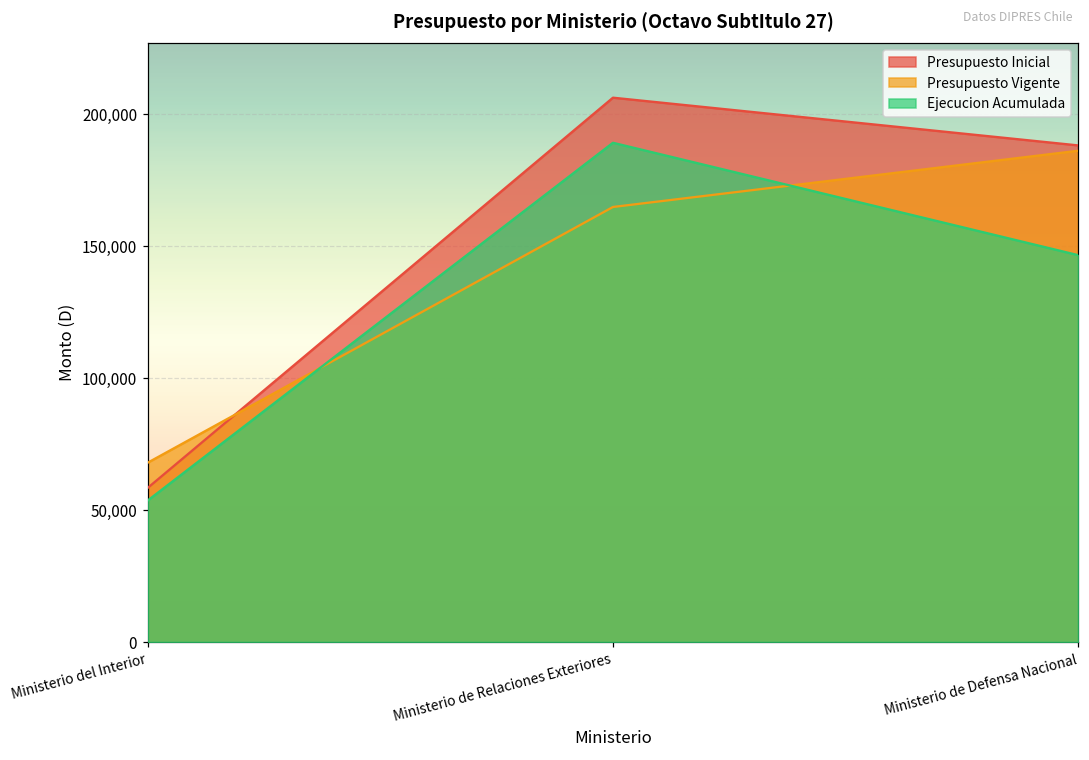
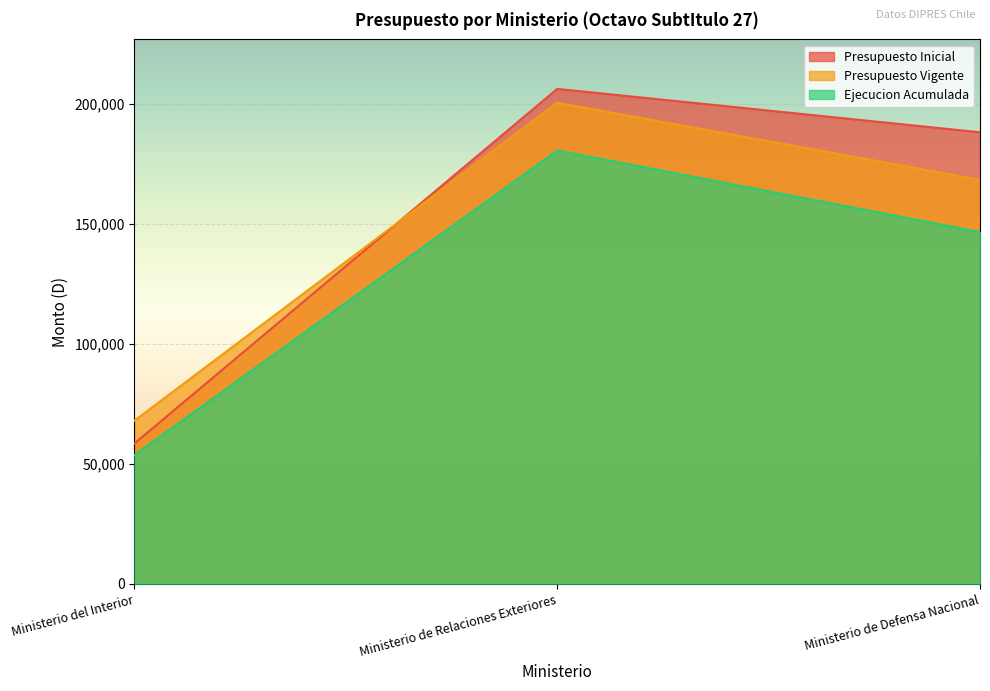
Presupuesto Vigente, Ministerio de Relaciones Exteriores: 165,000 -> 201,000
Ejecucion Acumulada, Ministerio de Relaciones Exteriores: 189,000 -> 181,000
Presupuesto Vigente, Ministerio de Defensa Nacional: 186,000 -> 168,000
